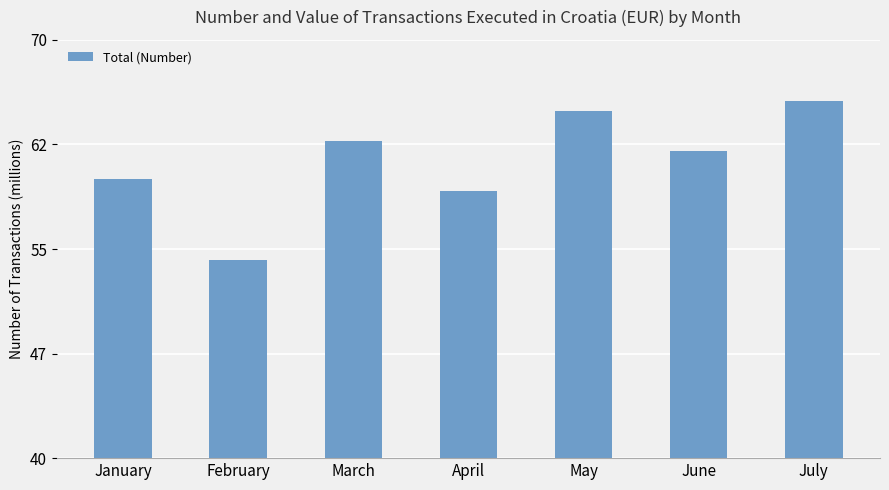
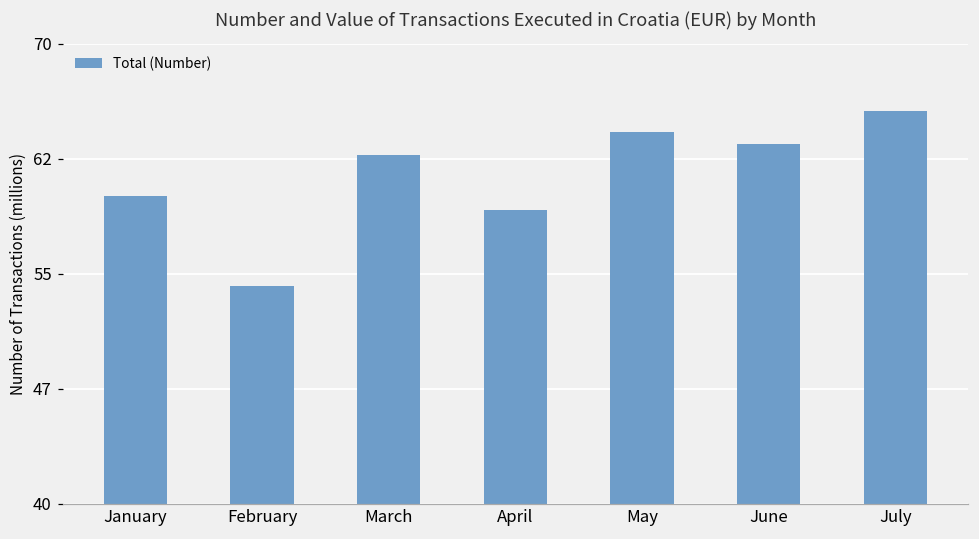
May: 64.9 -> 64.3
June: 62.0 -> 63.5
